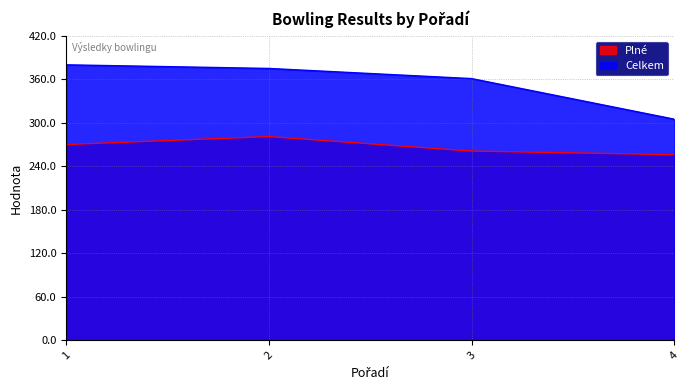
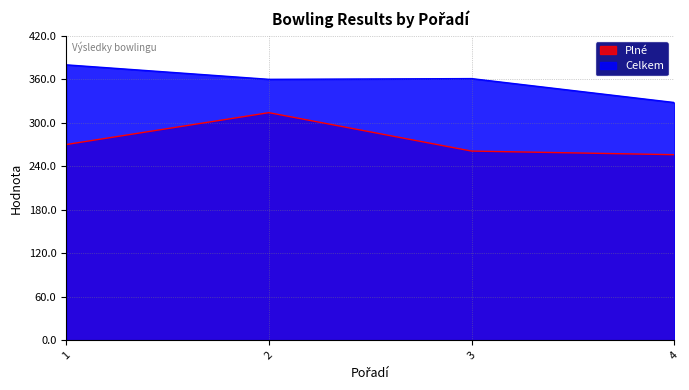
Plné, 2: 280 -> 310
Celkem, 2: 380 -> 360
Celkem, 4: 310 -> 330
